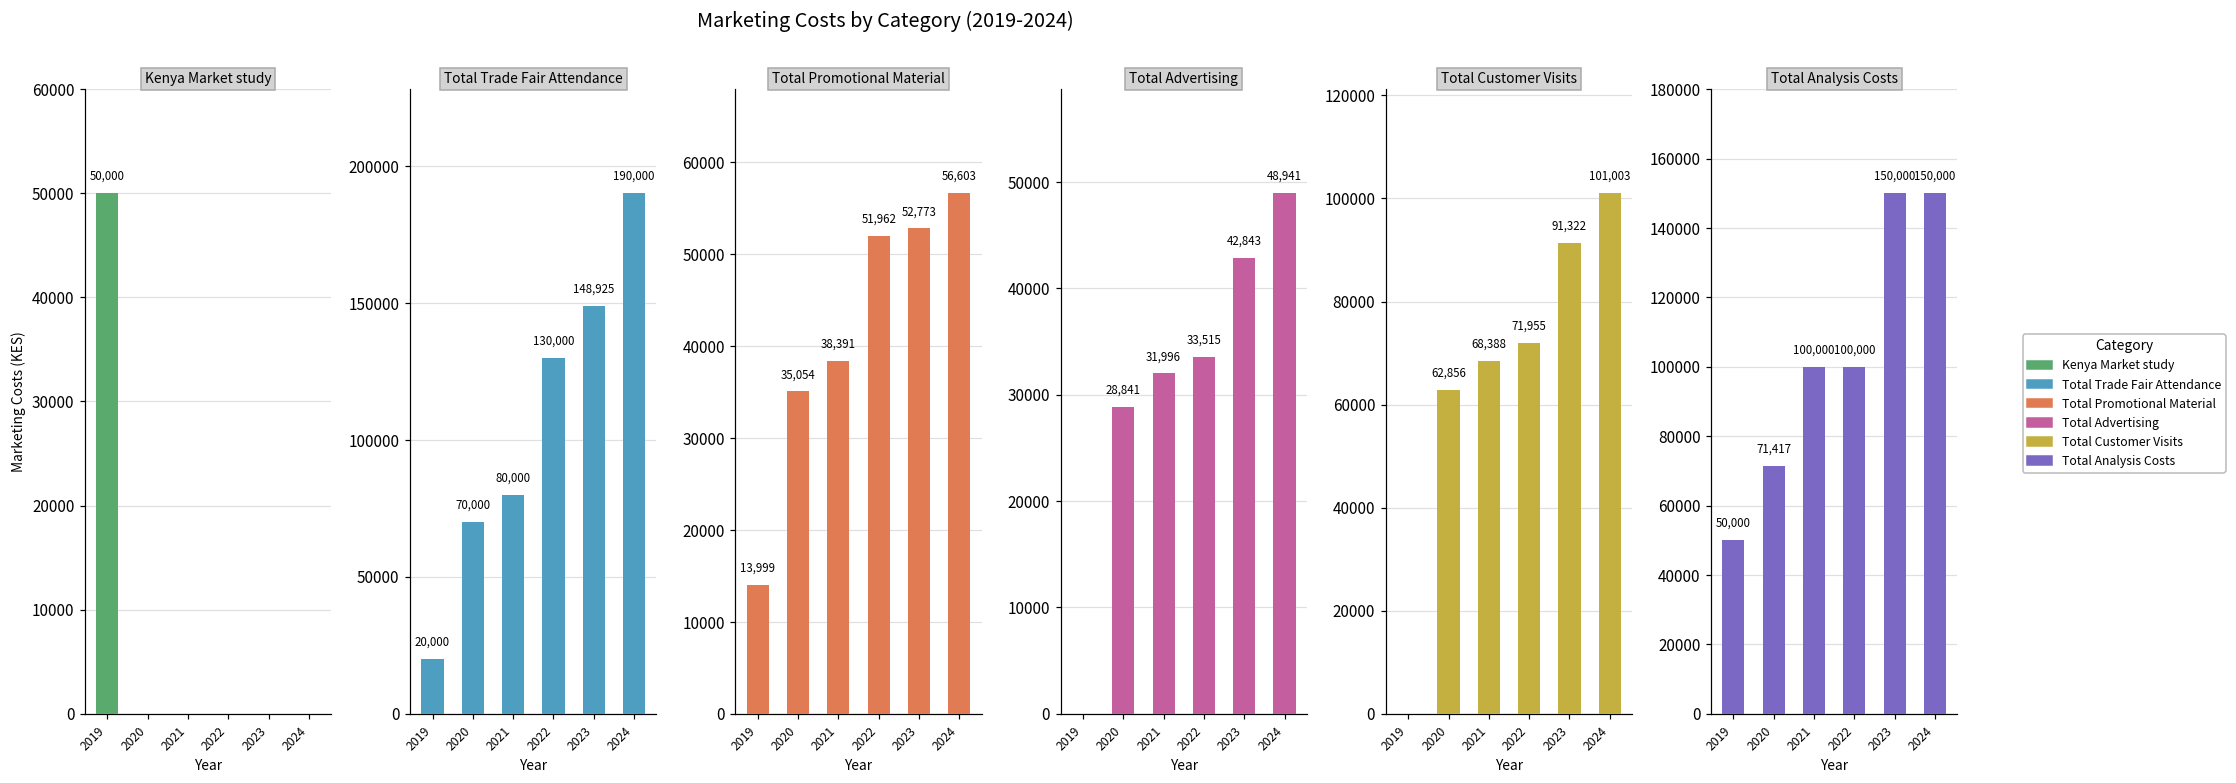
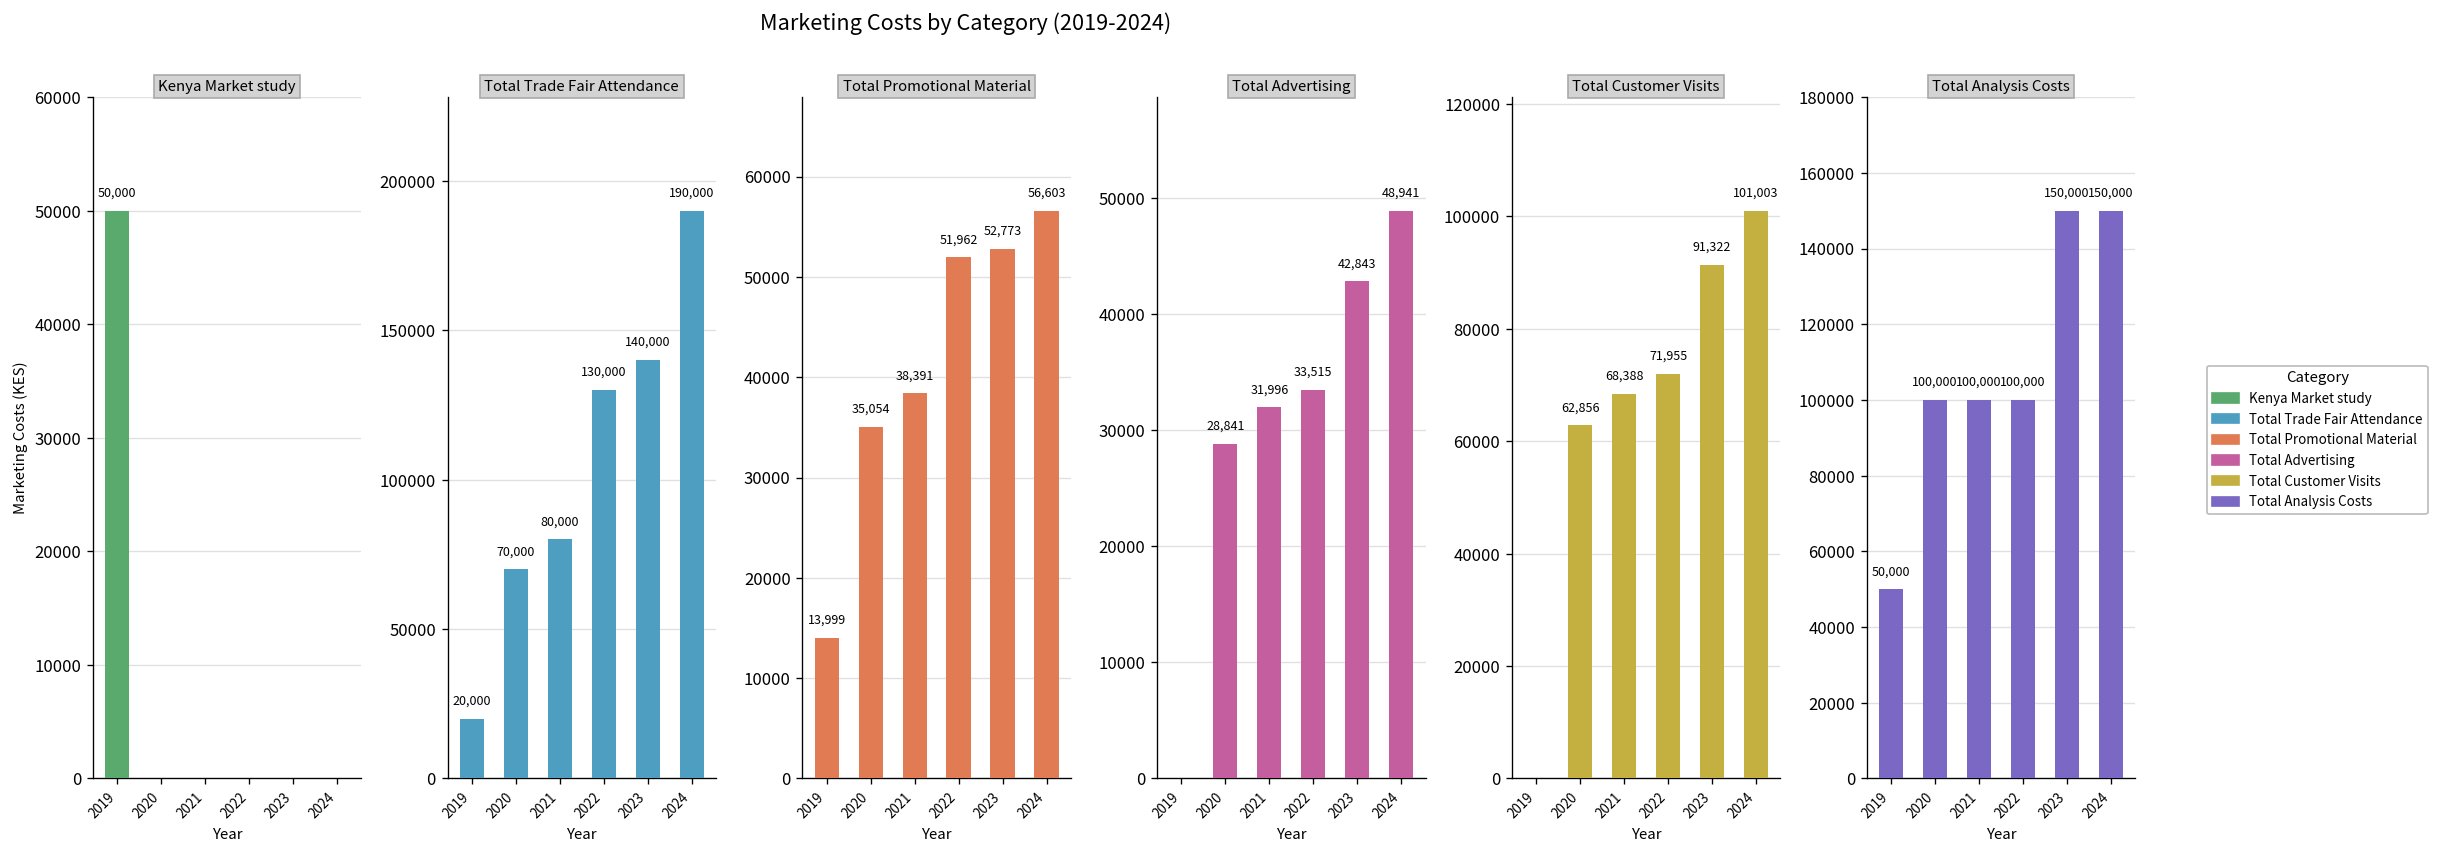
Total Trade Fair Attendance, 2023: 148,925 -> 140,000
Total Analysis Costs, 2020: 71,417 -> 100,000
